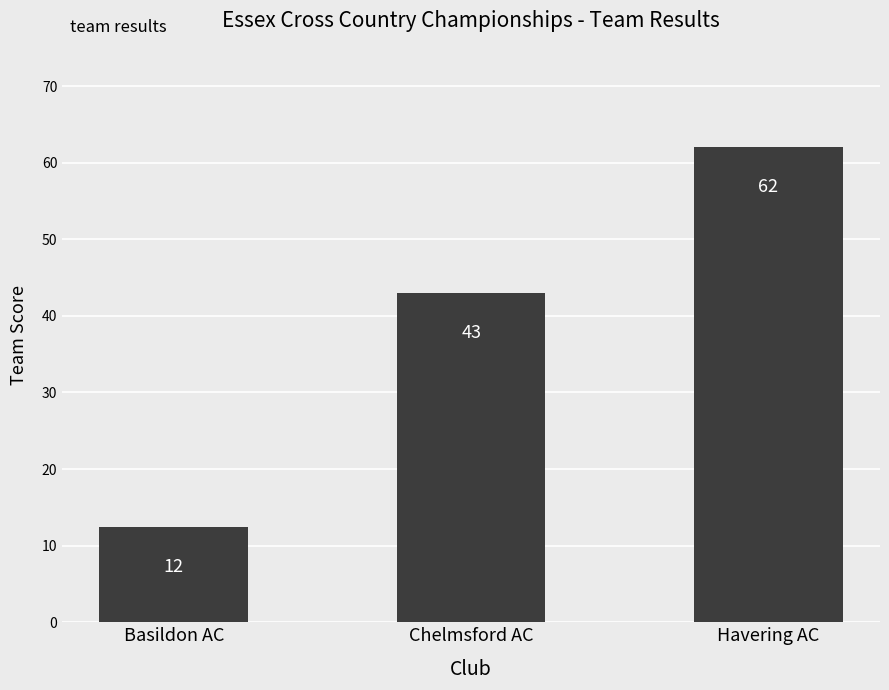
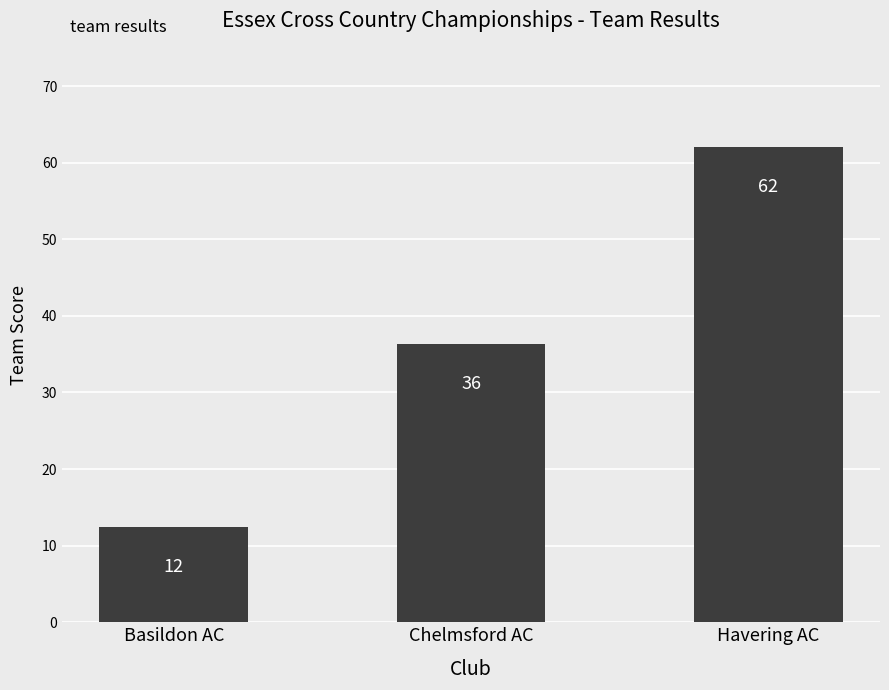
Chelmsford AC: 43 -> 36
